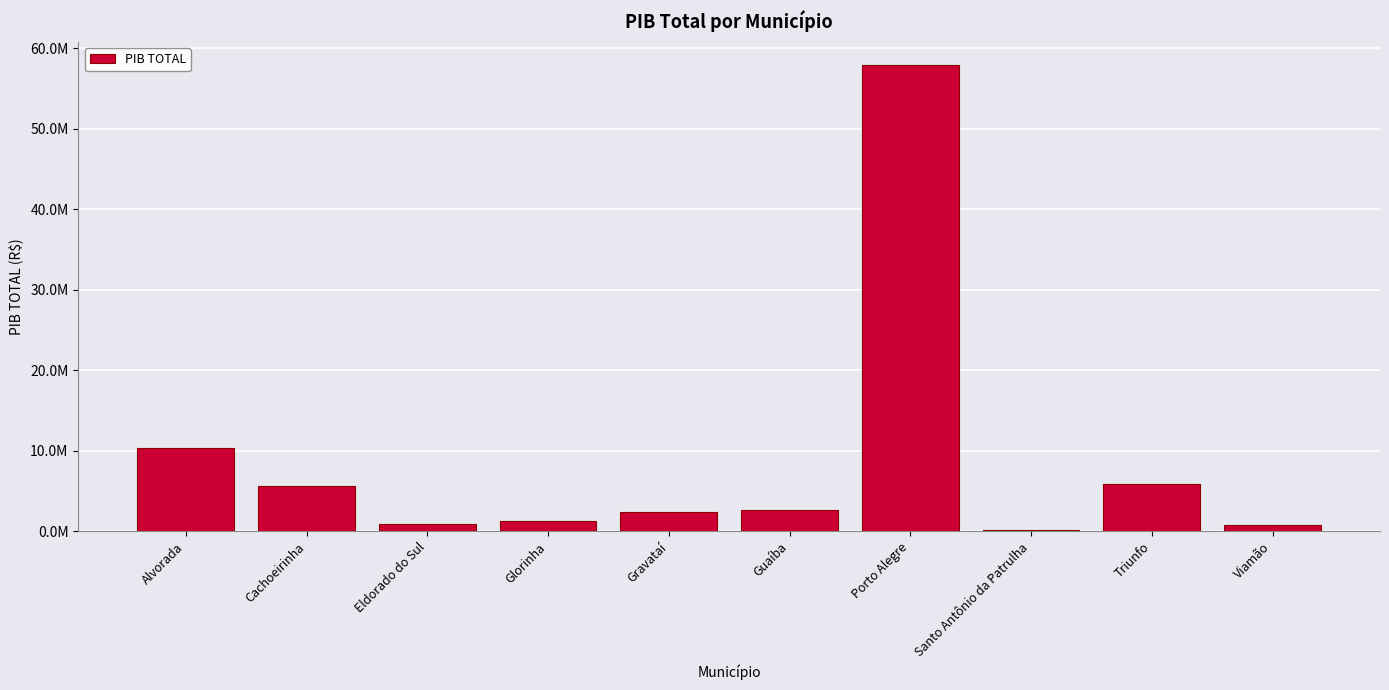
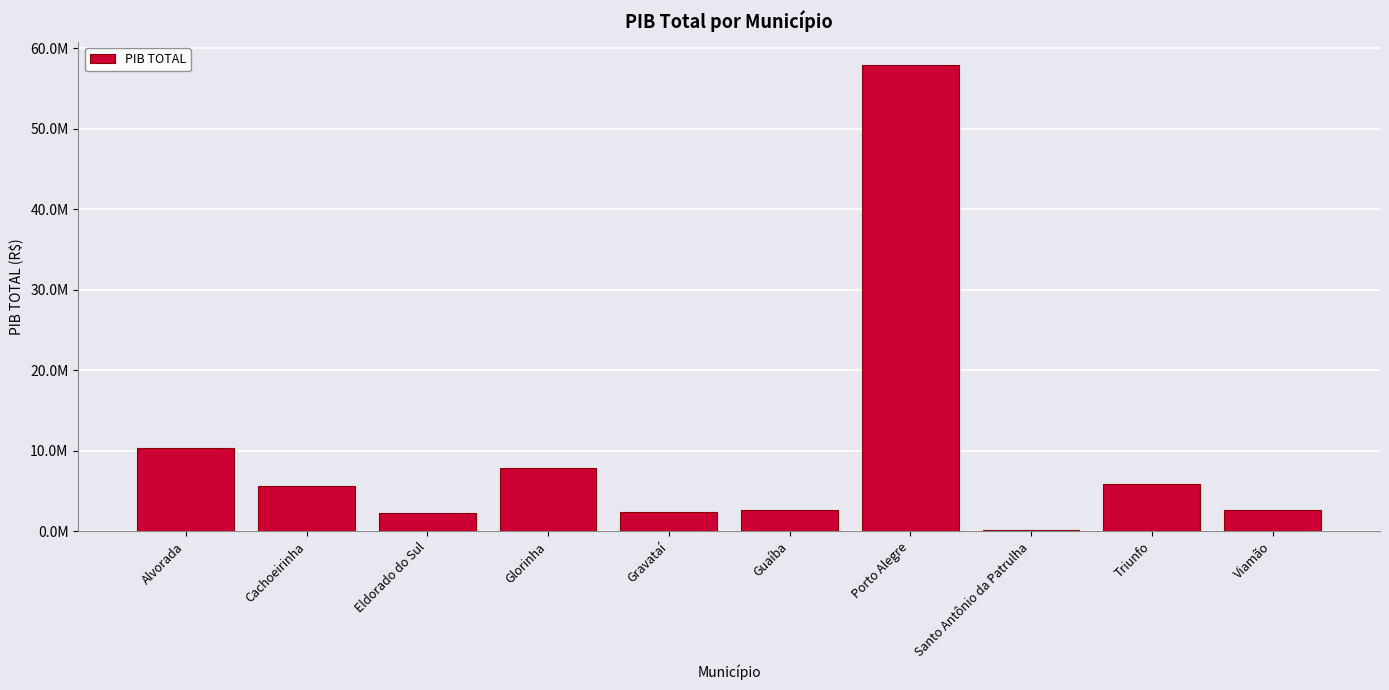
Eldorado do Sul: 1000000 -> 2000000
Glorinha: 1000000 -> 8000000
Viamão: 1000000 -> 3000000
